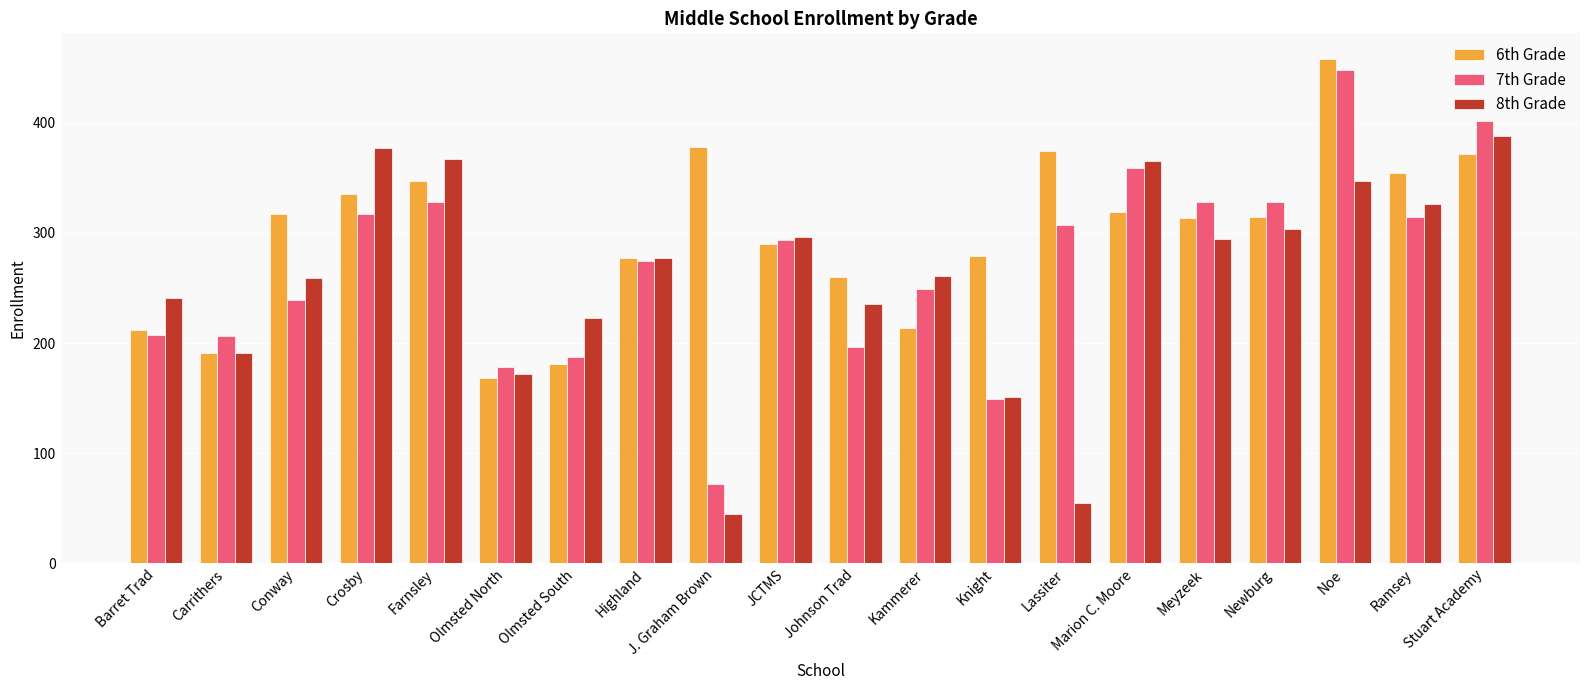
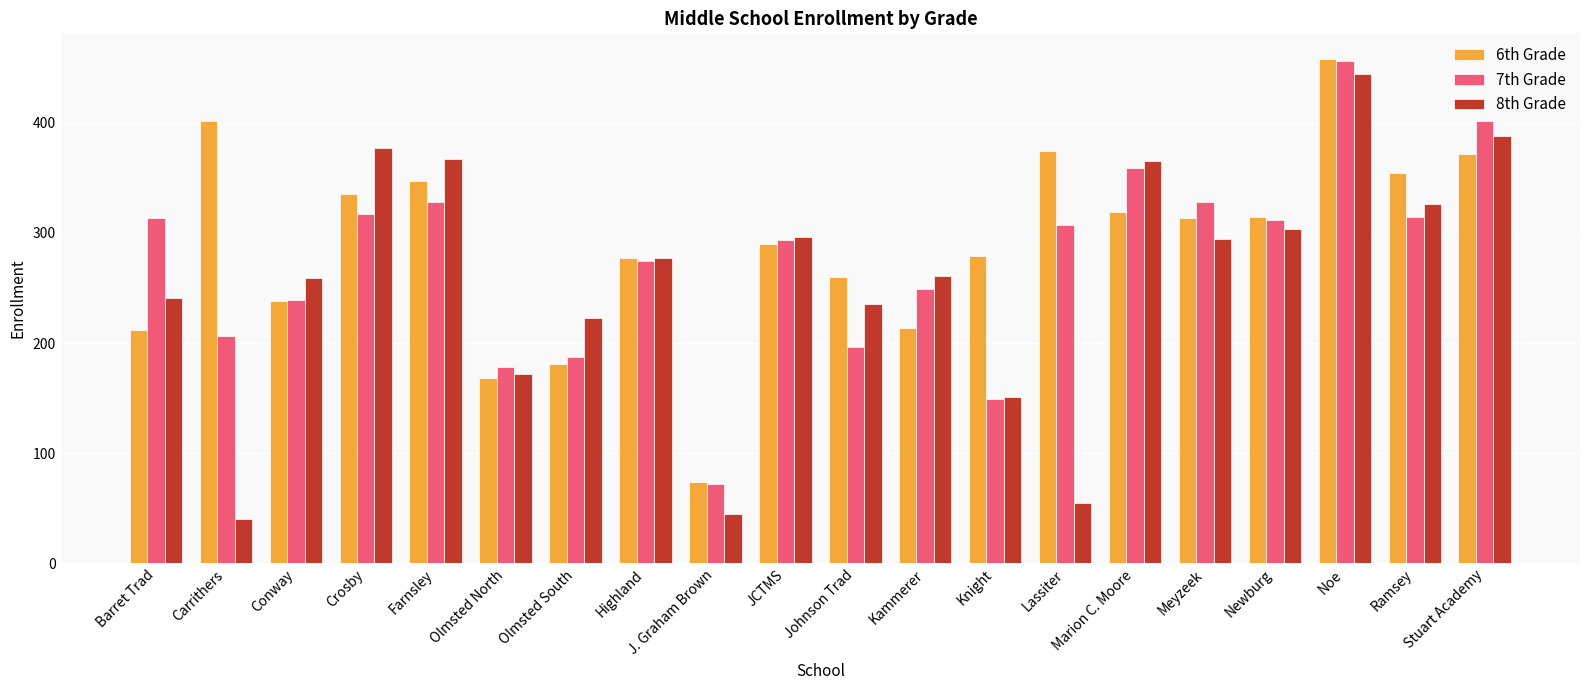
7th Grade, Barret Trad: 207 -> 313
6th Grade, Carrithers: 191 -> 401
8th Grade, Carrithers: 191 -> 40
6th Grade, Conway: 317 -> 238
6th Grade, J. Graham Brown: 378 -> 74
7th Grade, Newburg: 328 -> 312
7th Grade, Noe: 448 -> 456
8th Grade, Noe: 347 -> 444
